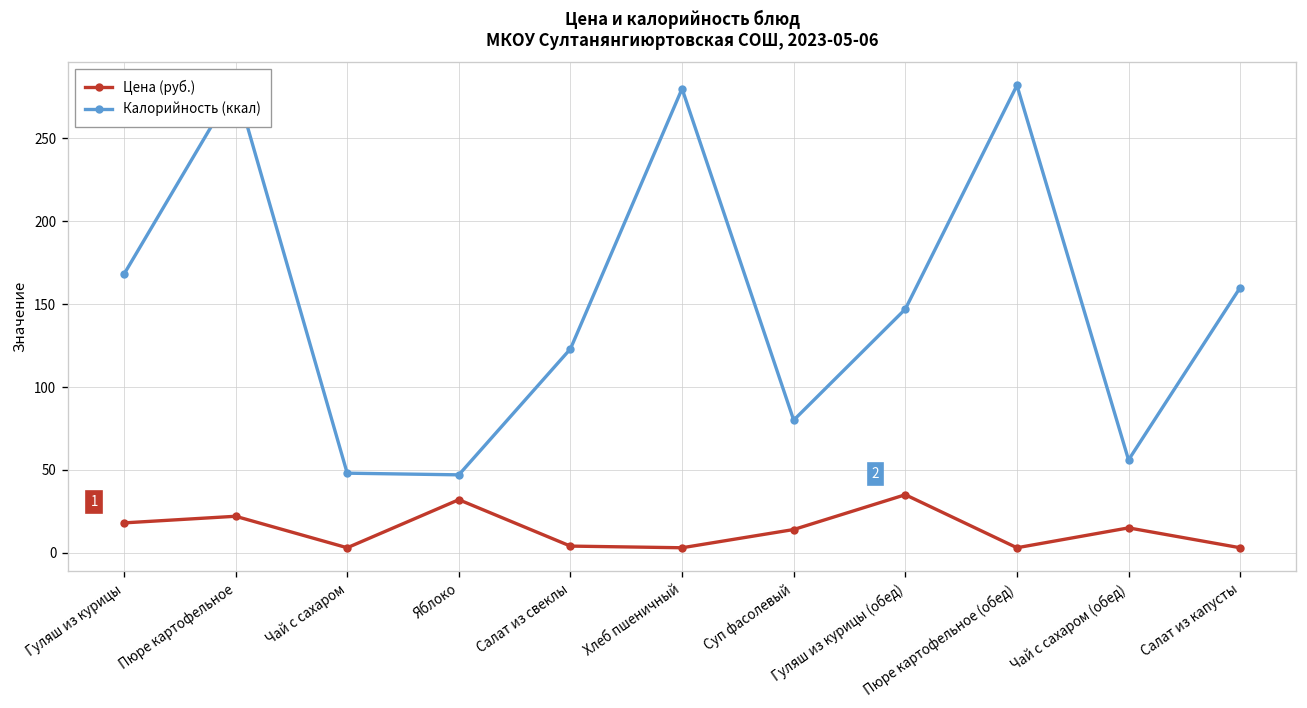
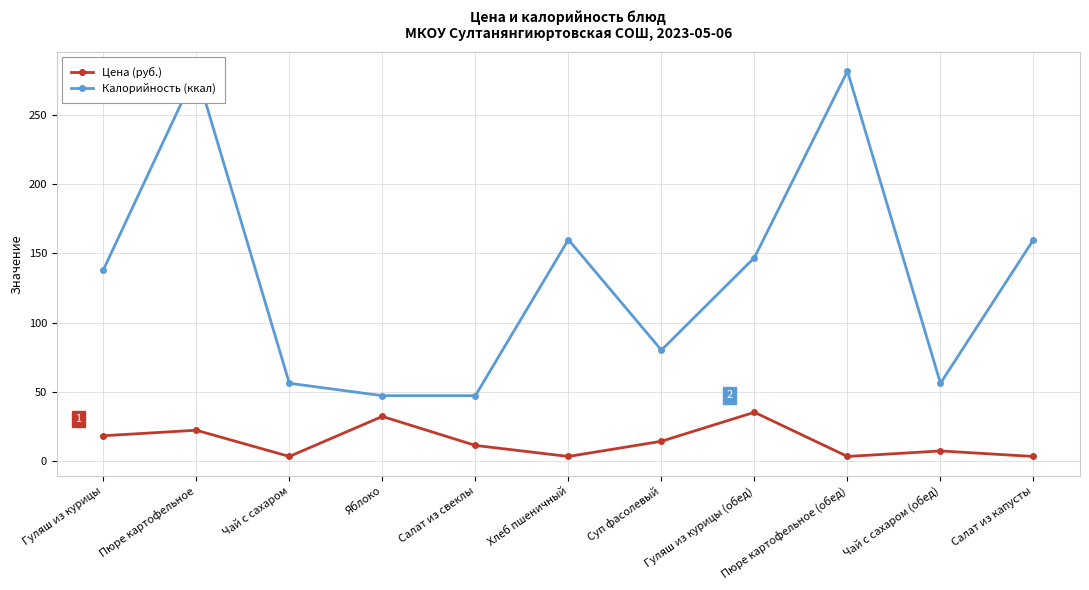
Калорийность (ккал), Гуляш из курицы: 168 -> 138
Калорийность (ккал), Чай с сахаром: 48 -> 56
Цена (руб.), Салат из свеклы: 4 -> 11
Калорийность (ккал), Салат из свеклы: 123 -> 47
Калорийность (ккал), Хлеб пшеничный: 280 -> 160
Цена (руб.), Чай с сахаром (обед): 15 -> 7
